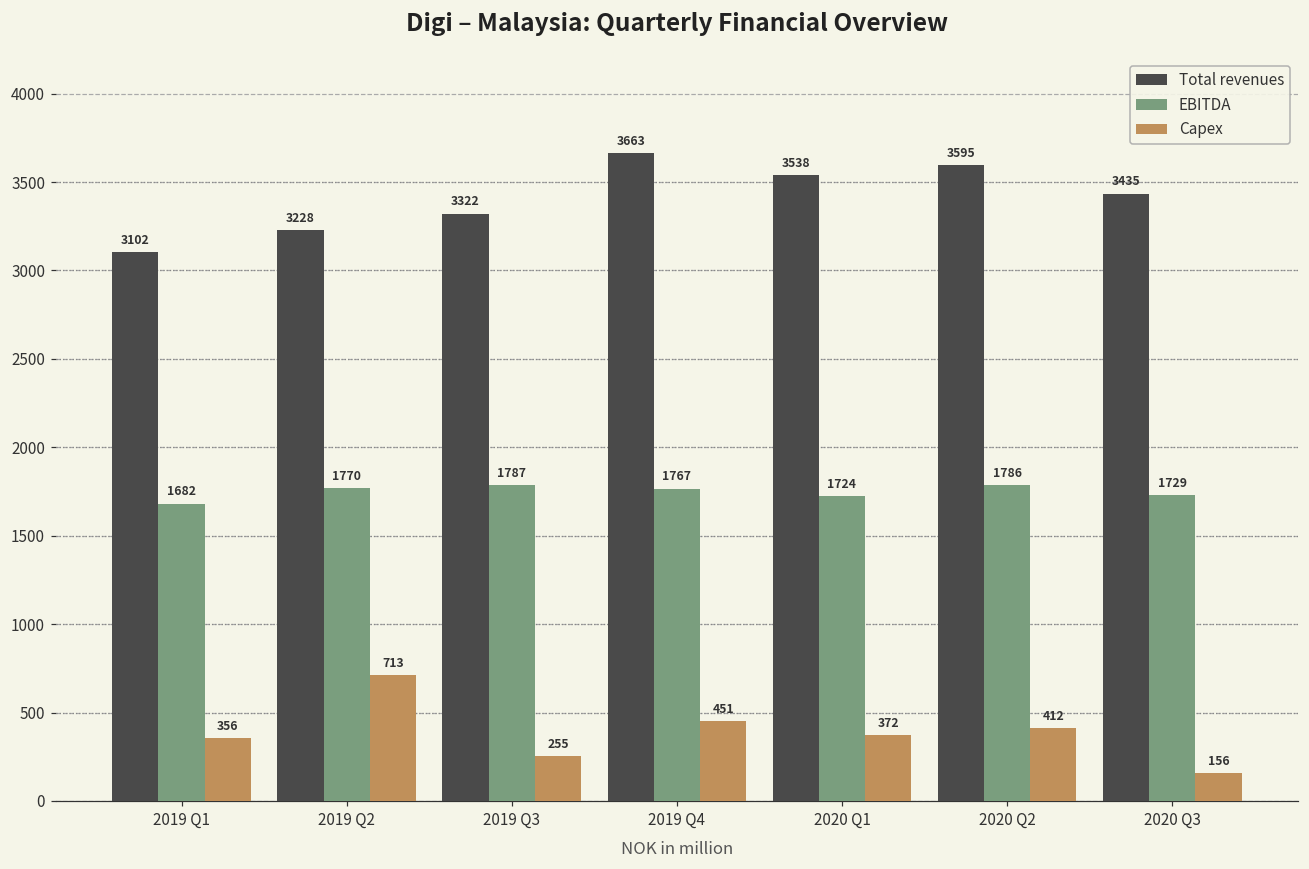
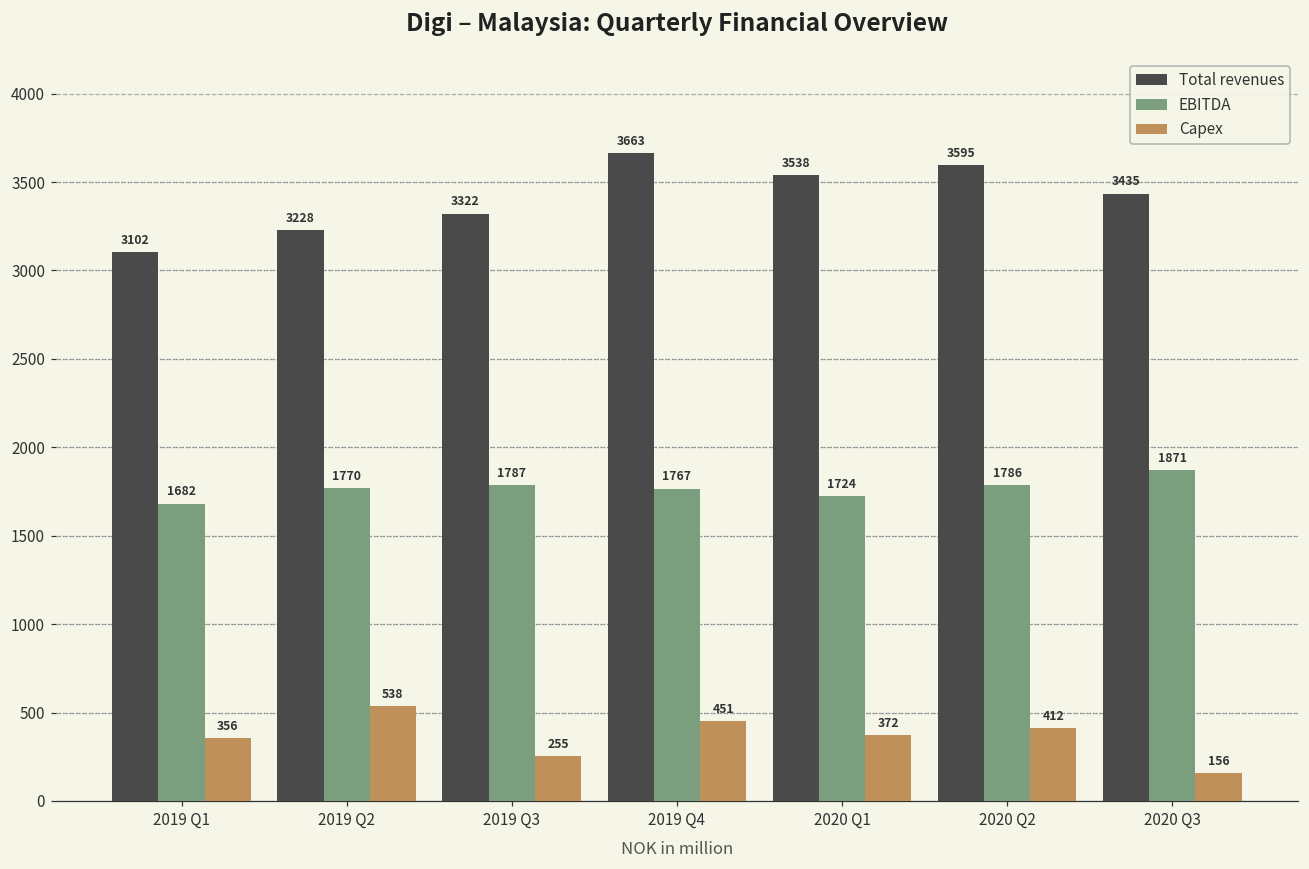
Capex, 2019 Q2: 713 -> 538
EBITDA, 2020 Q3: 1729 -> 1871
